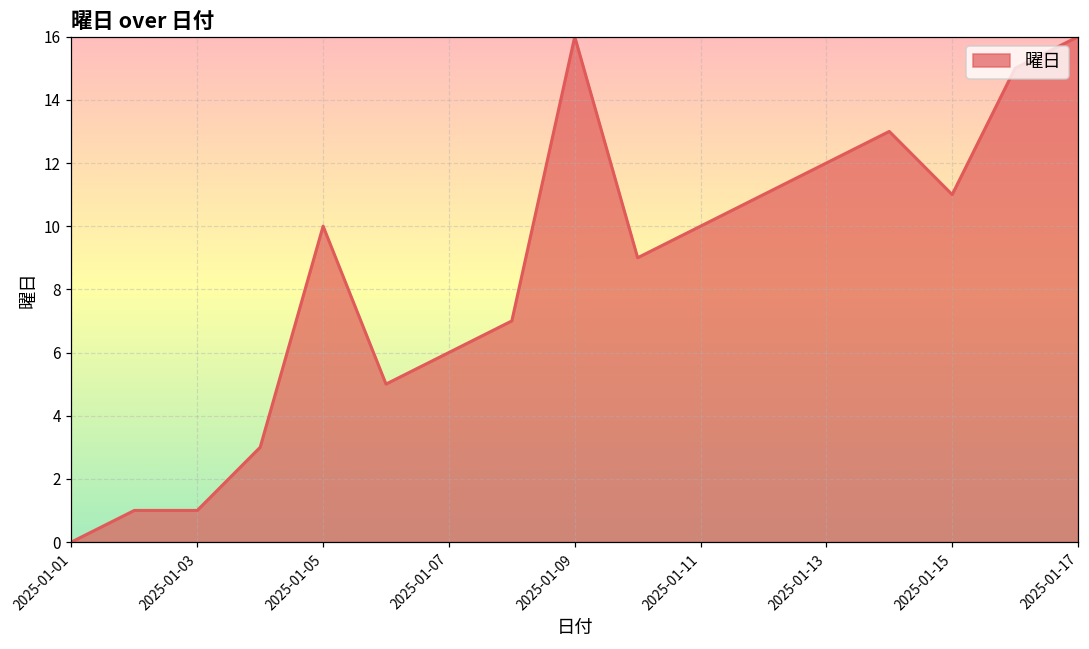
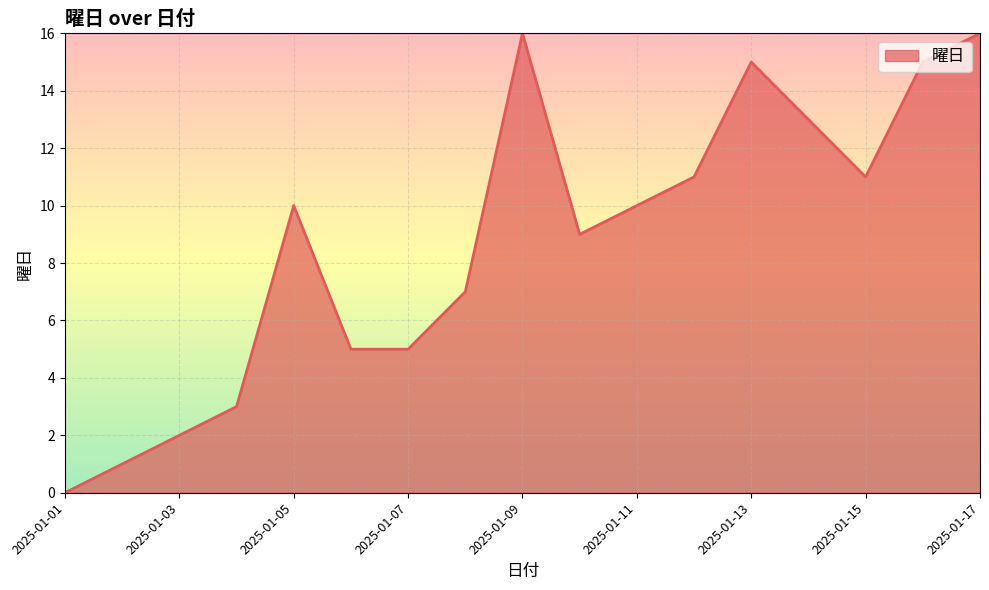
2025-01-03: 1.0 -> 2.0
2025-01-07: 6.0 -> 5.0
2025-01-13: 12.0 -> 15.0
